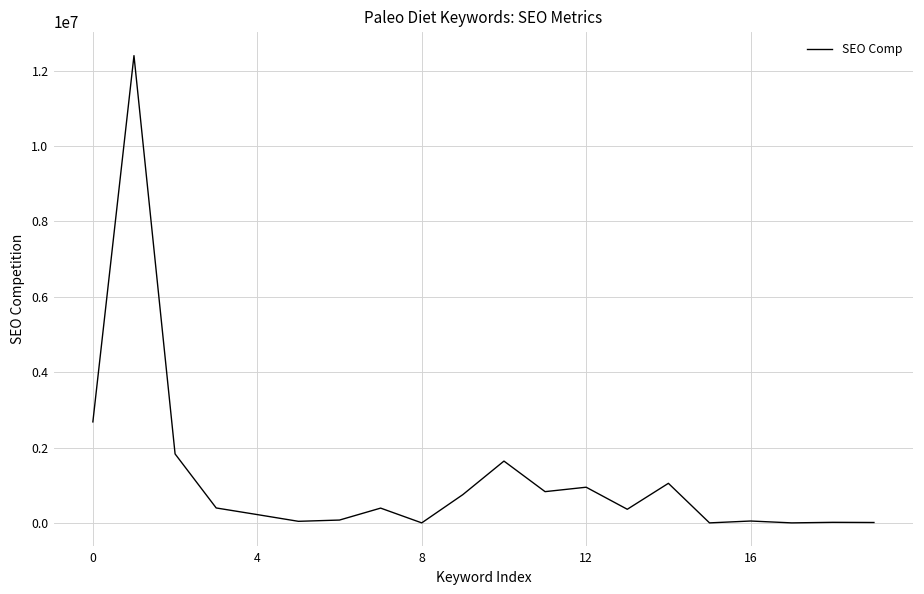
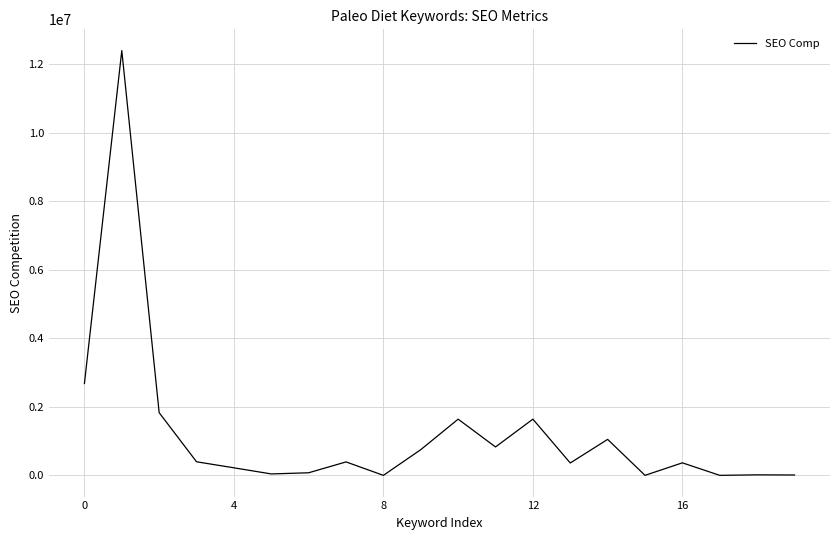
12: 900000 -> 1600000
16: 0 -> 400000
